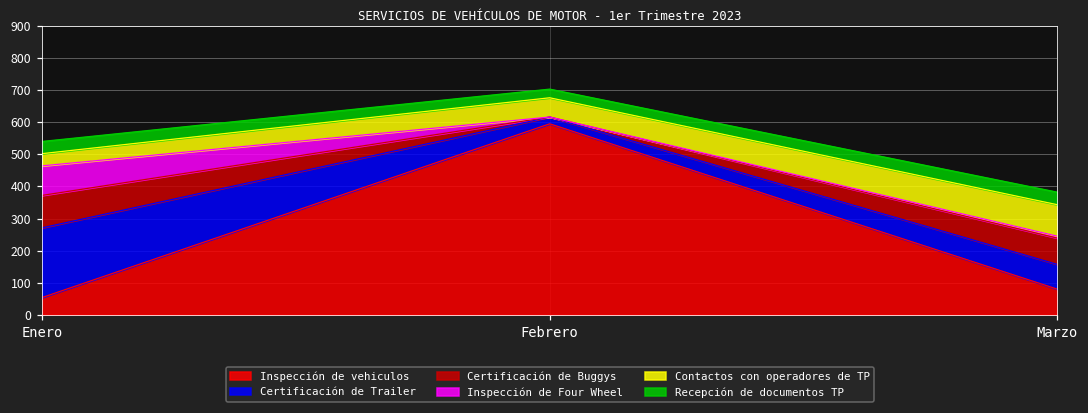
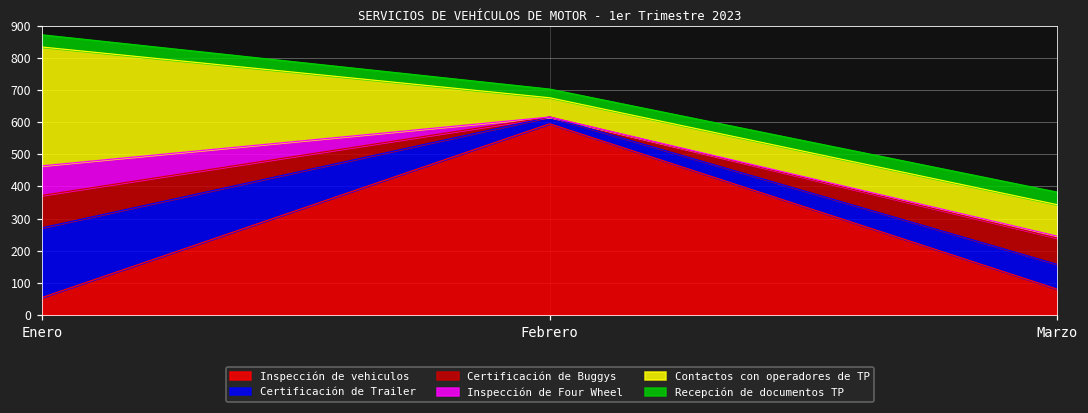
Contactos con operadores de TP, Enero: 40 -> 370
